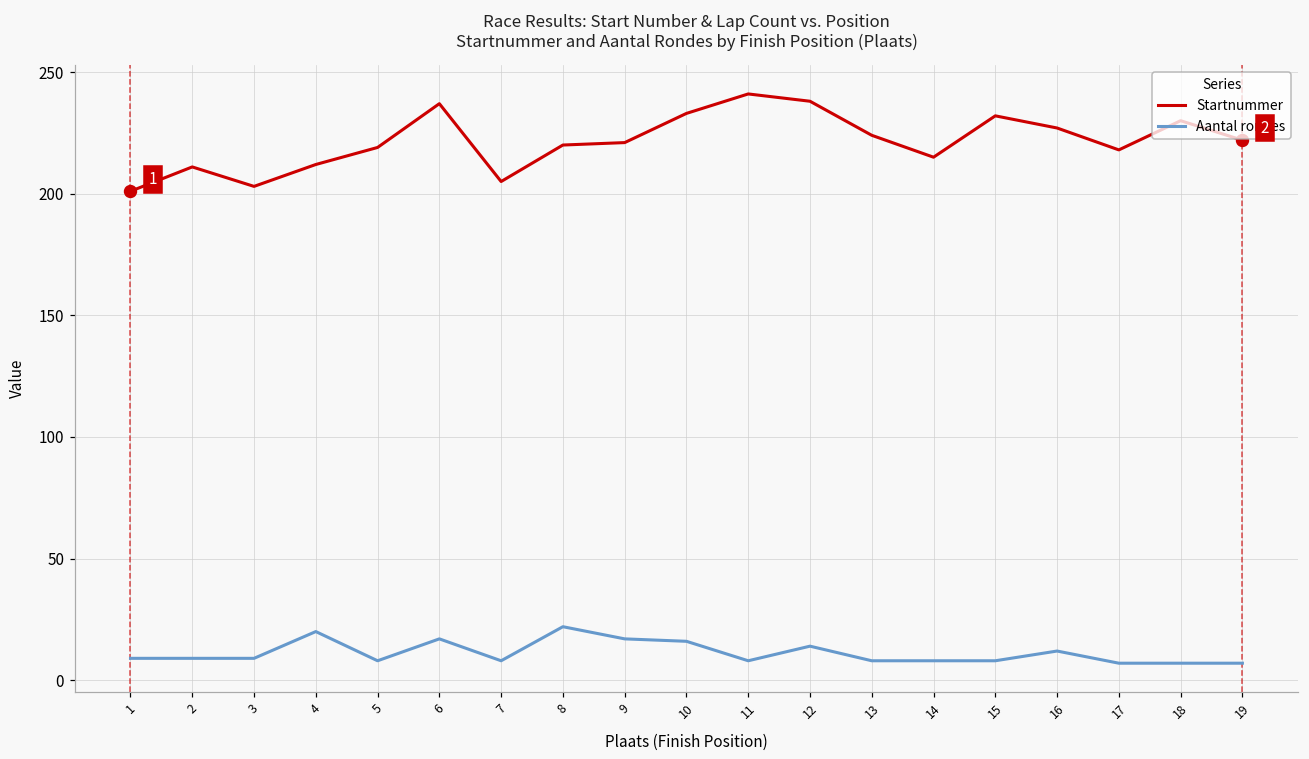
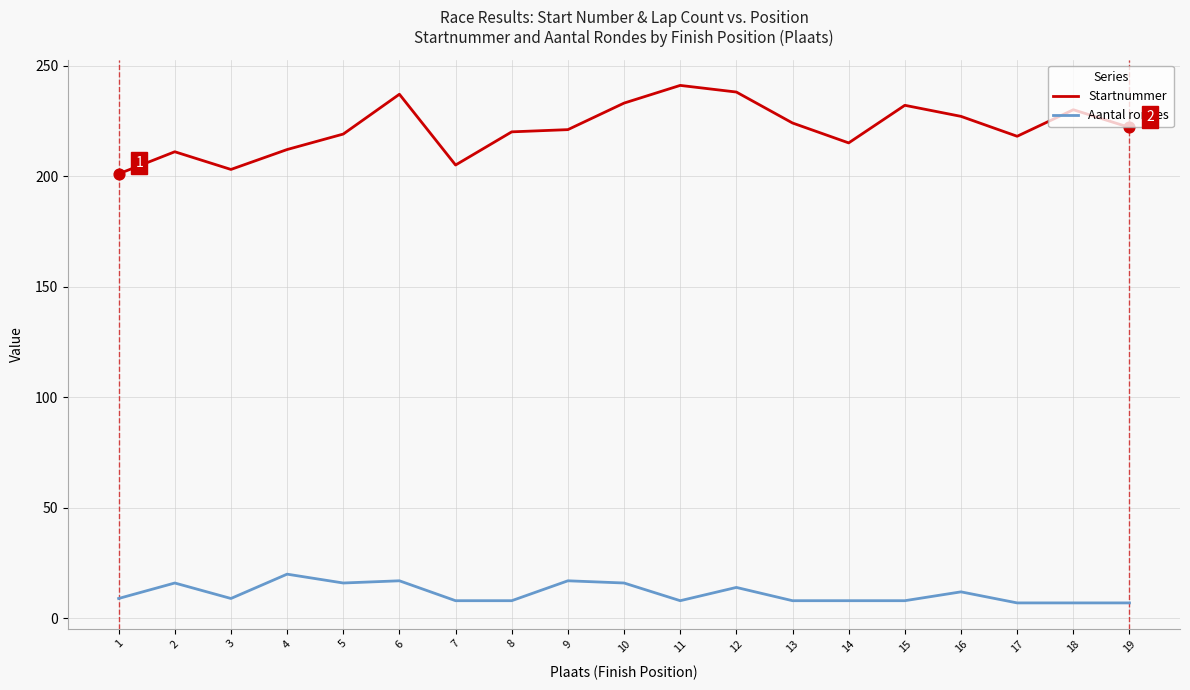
Aantal rondes, 2: 9 -> 16
Aantal rondes, 5: 8 -> 16
Aantal rondes, 8: 22 -> 8
